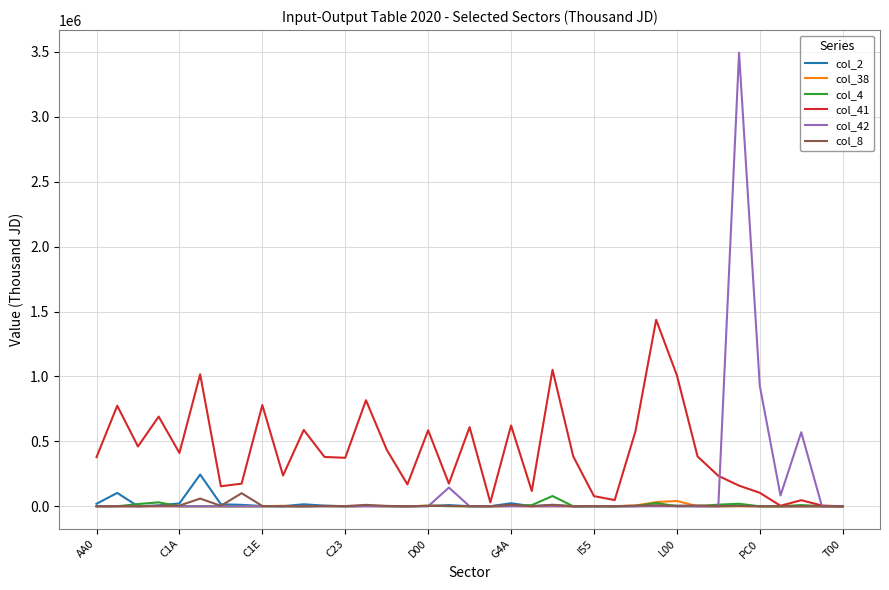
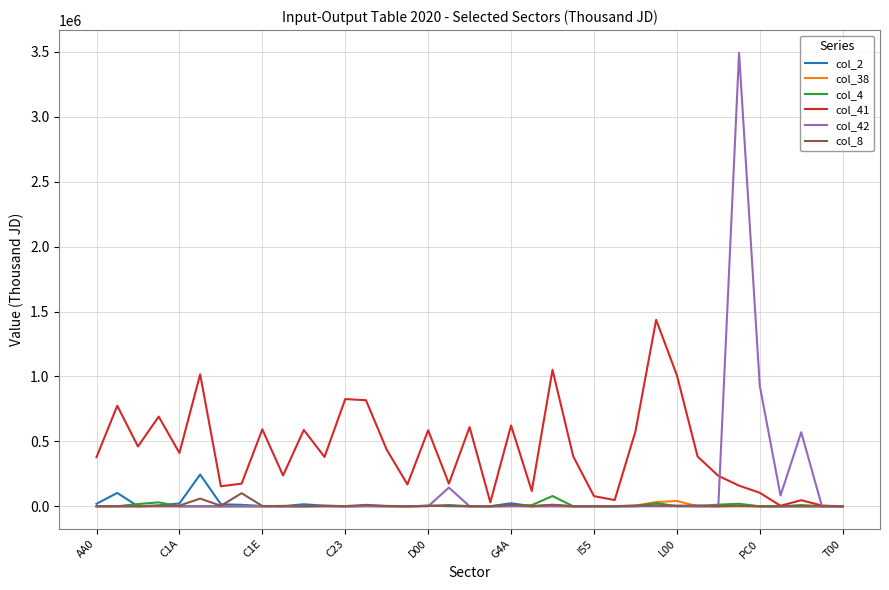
col_41, C1E: 780000 -> 590000
col_41, C23: 370000 -> 830000
